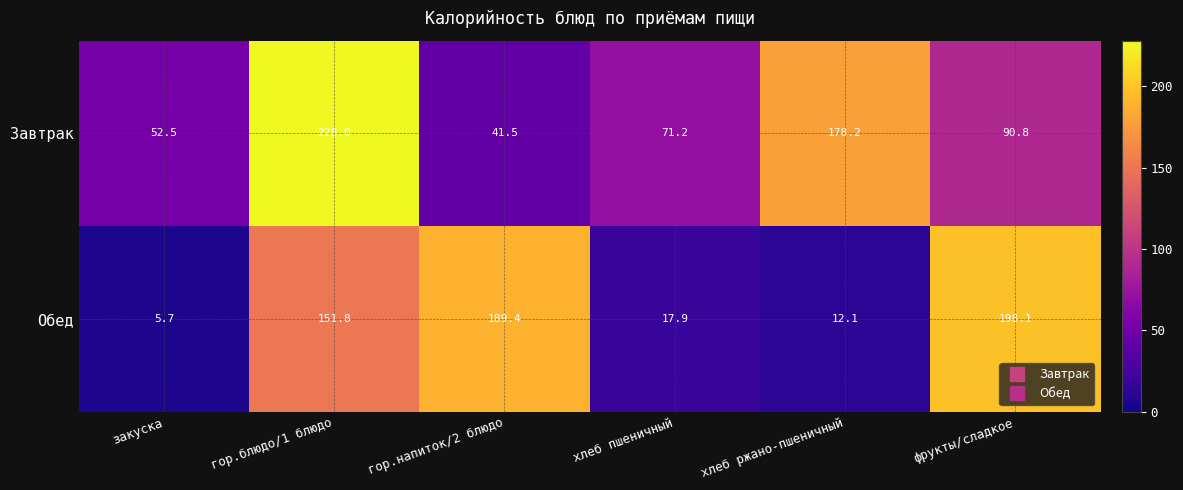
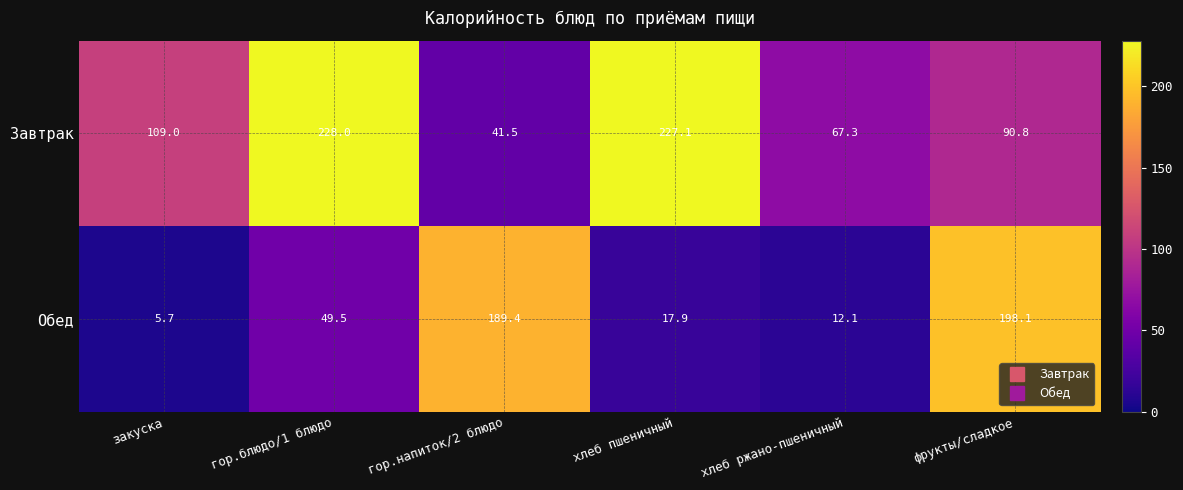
Завтрак, закуска: 52.5 -> 109.0
Завтрак, хлеб пшеничный: 71.2 -> 227.1
Завтрак, хлеб ржано-пшеничный: 178.2 -> 67.3
Обед, гор.блюдо/1 блюдо: 151.8 -> 49.5
